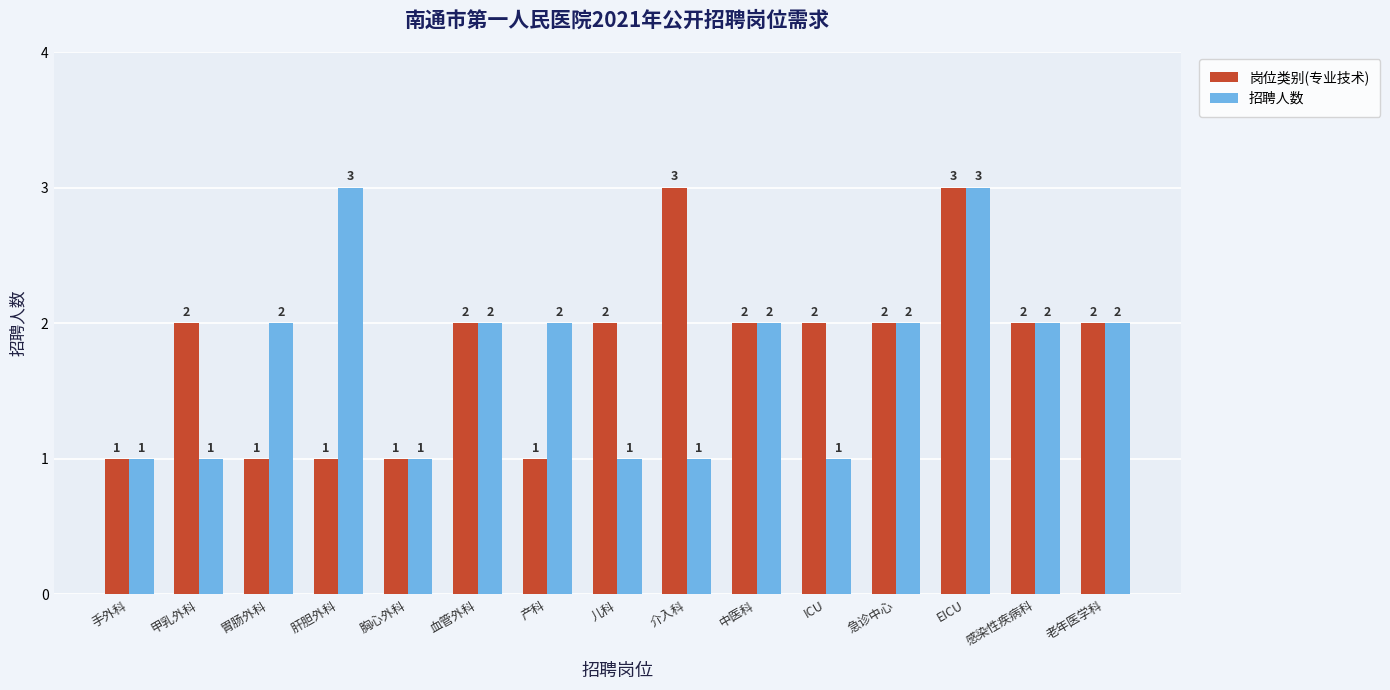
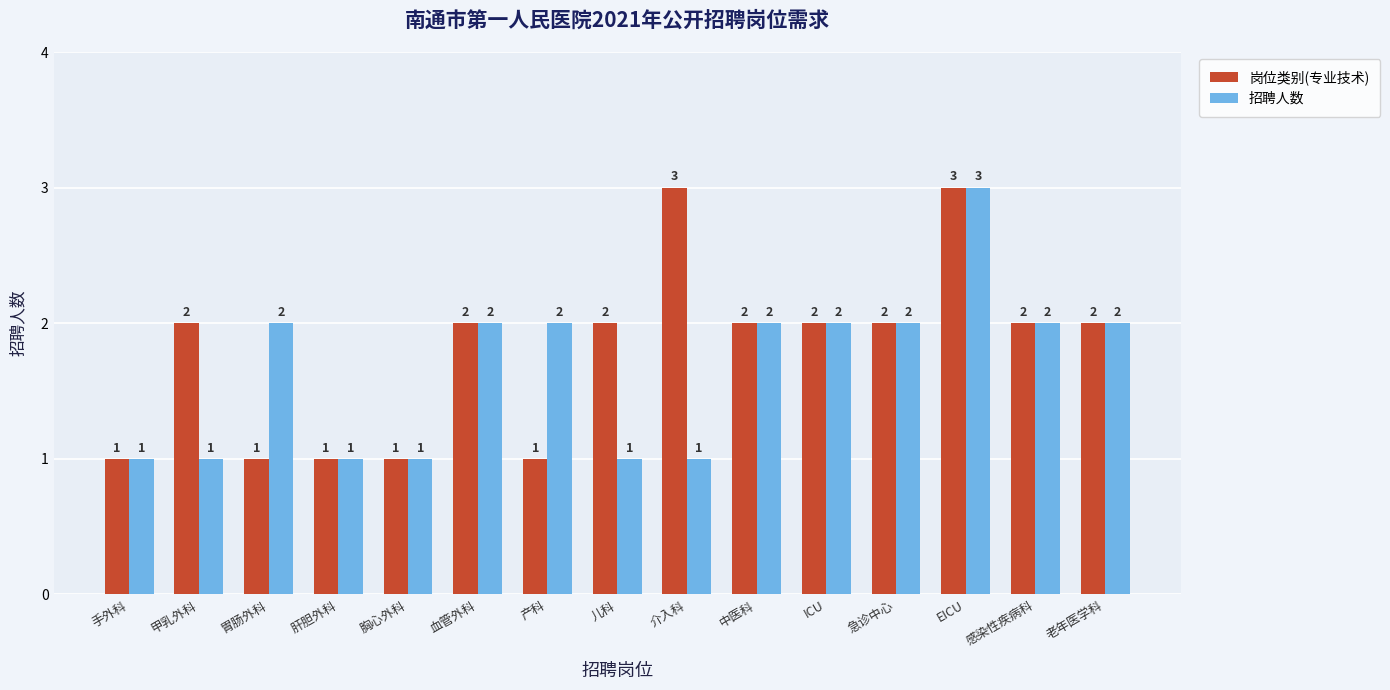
招聘人数, 肝胆外科: 3 -> 1
招聘人数, ICU: 1 -> 2
